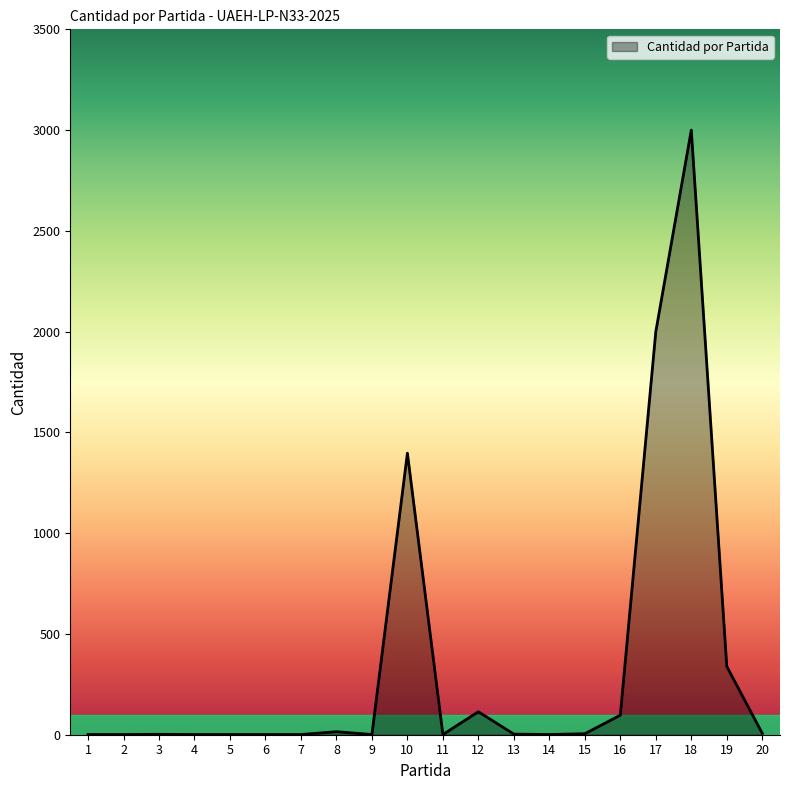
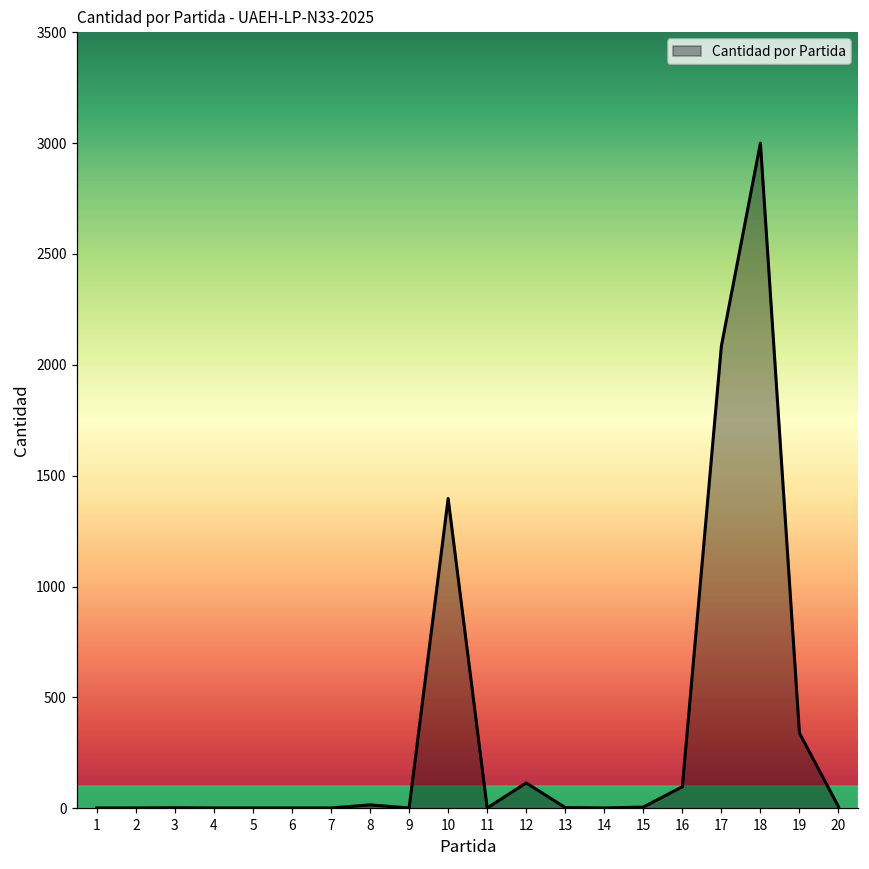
17: 2000 -> 2090
